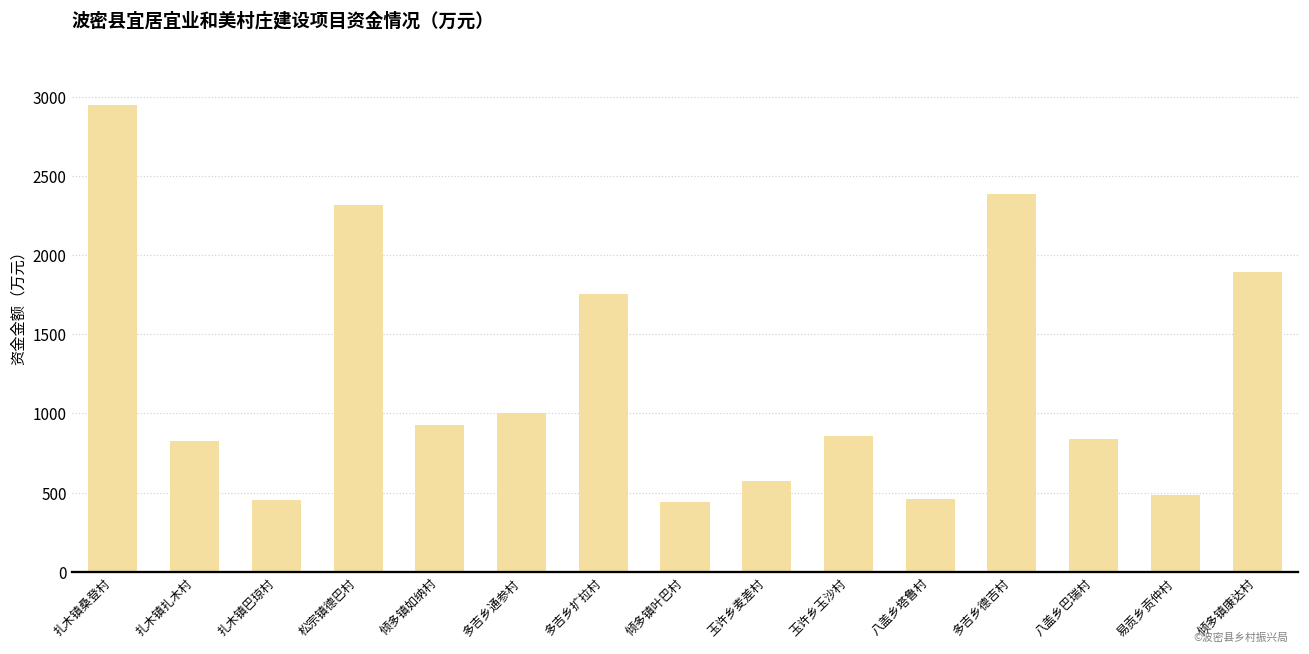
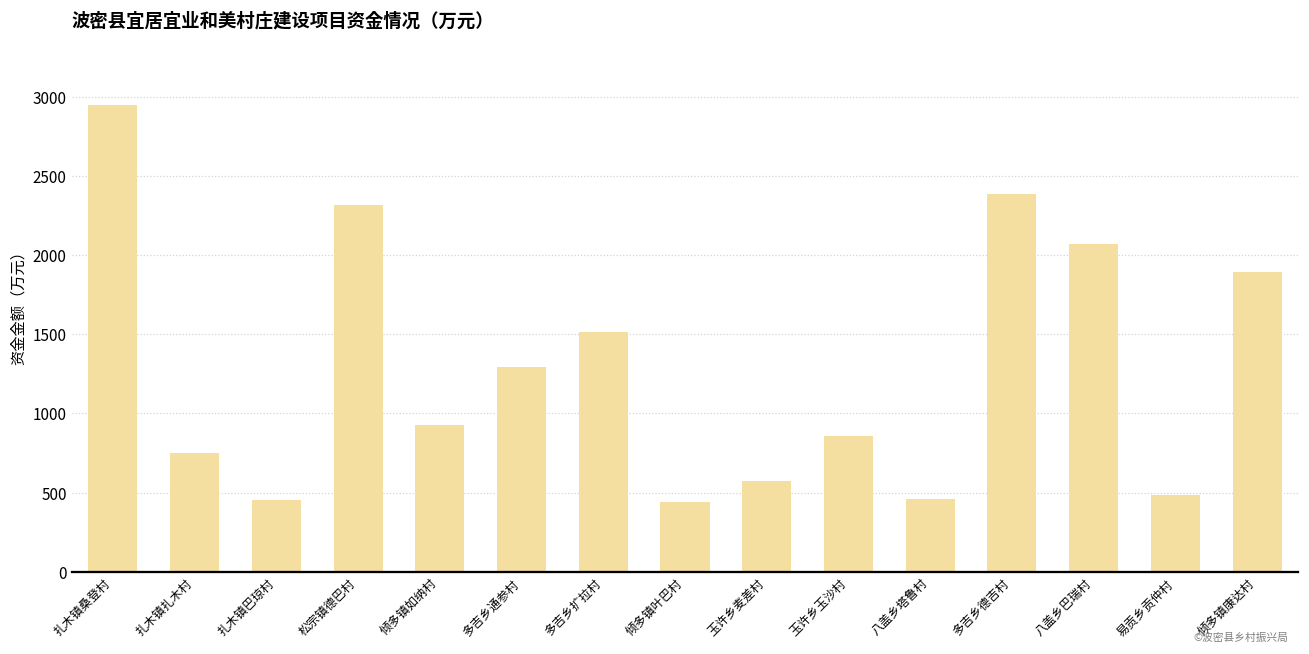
扎木镇扎木村: 830 -> 750
多吉乡通参村: 1000 -> 1300
多吉乡扩拉村: 1760 -> 1510
八盖乡巴瑞村: 840 -> 2070
